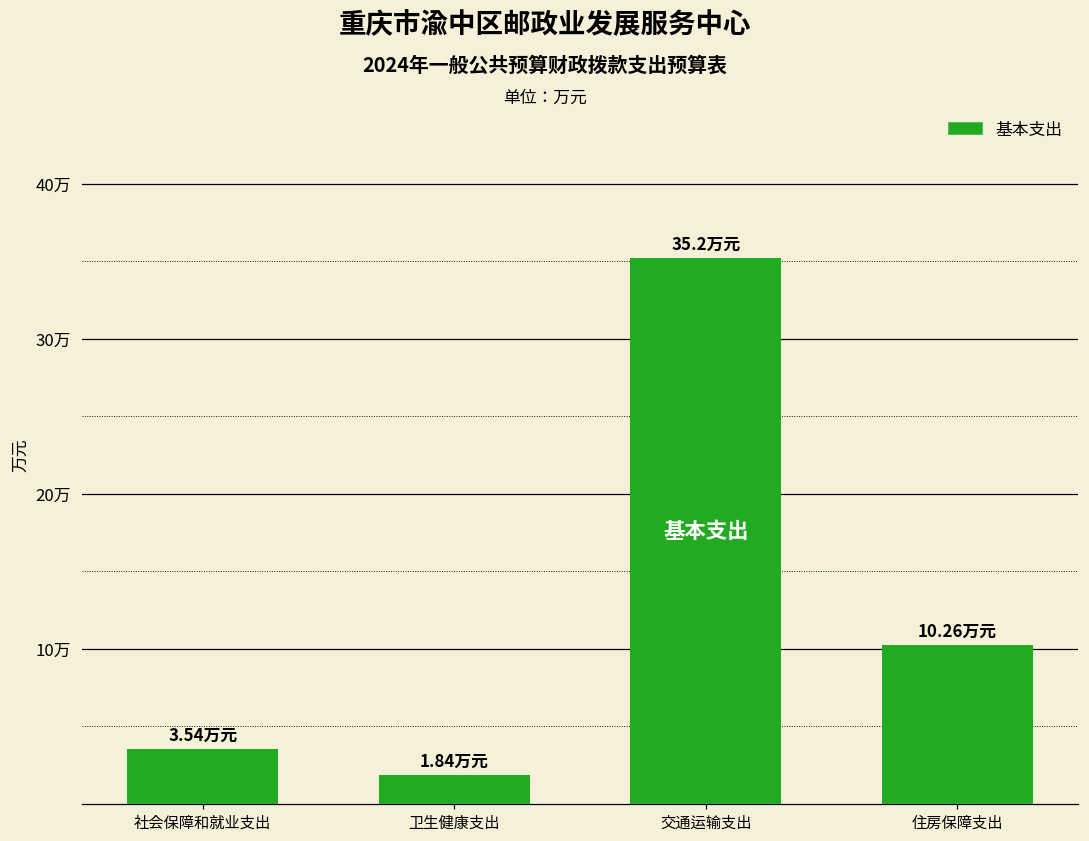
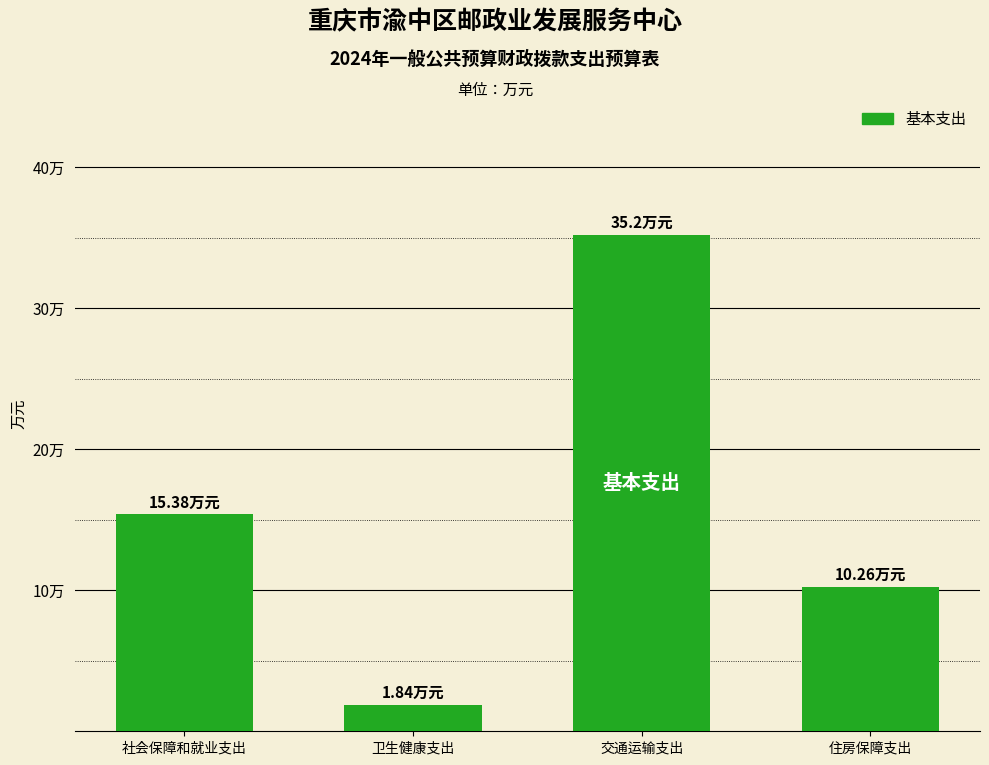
社会保障和就业支出: 3.54 -> 15.38
